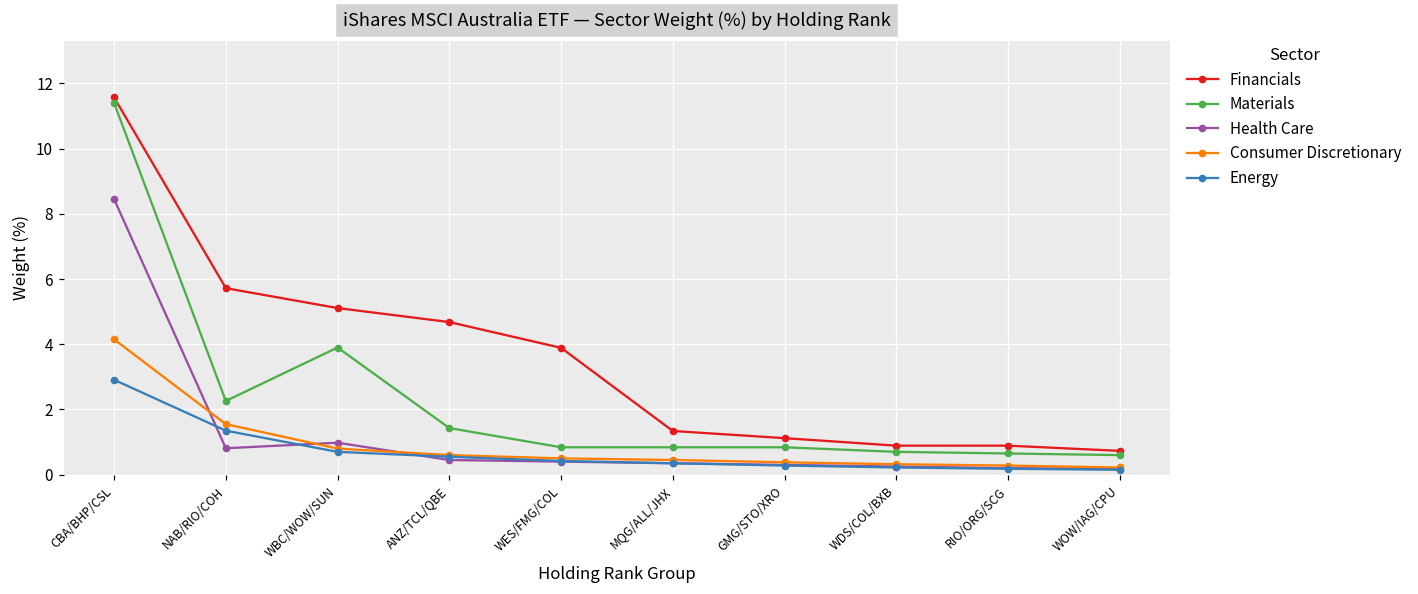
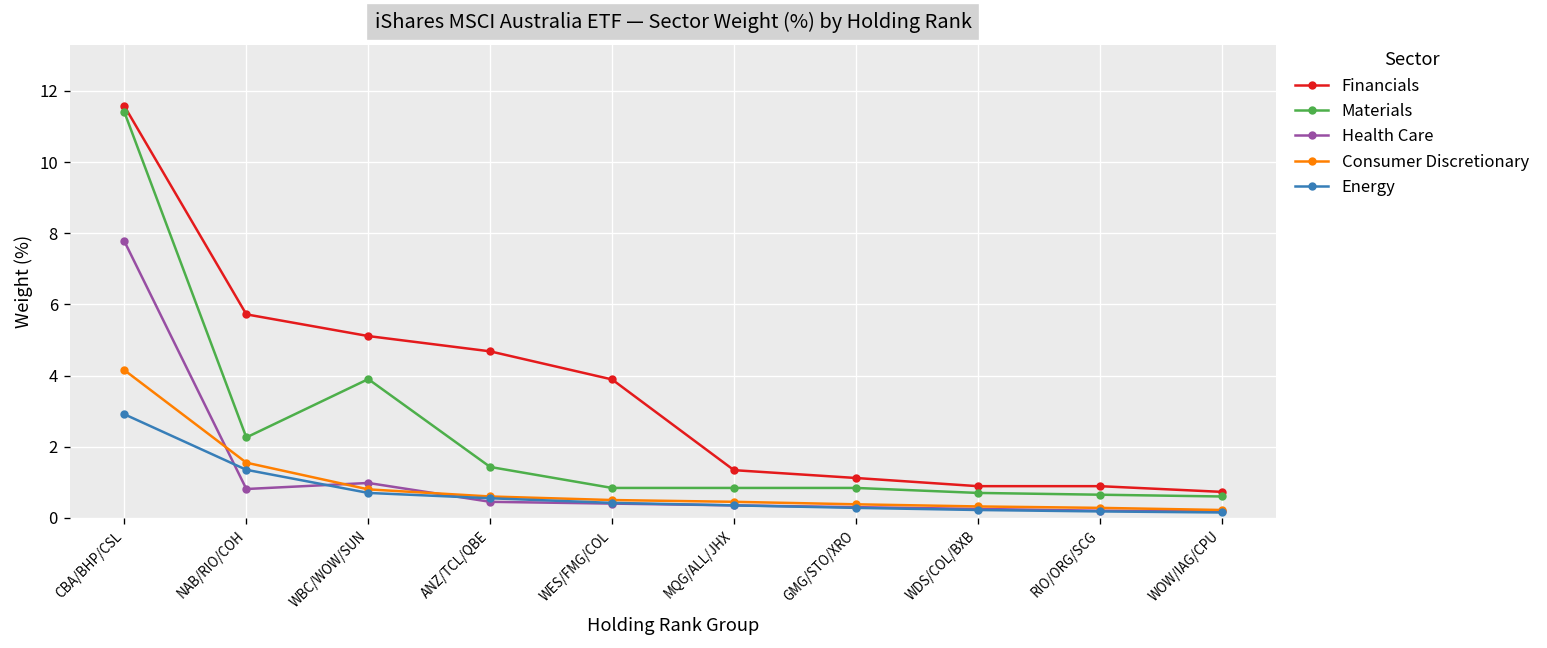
Health Care, CBA/BHP/CSL: 8.5 -> 7.8
